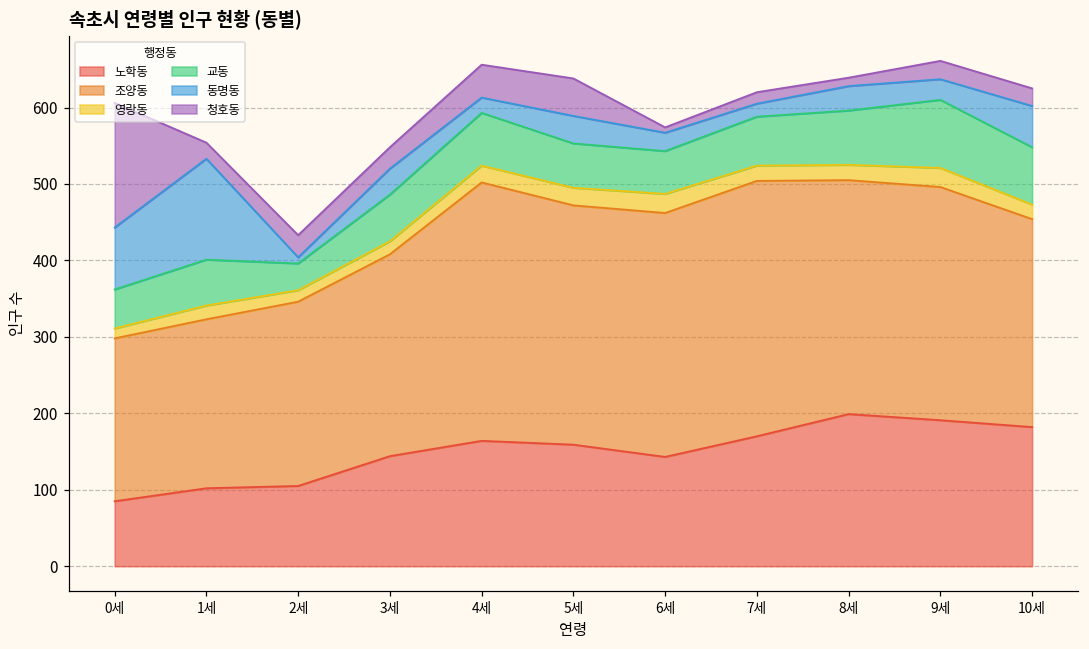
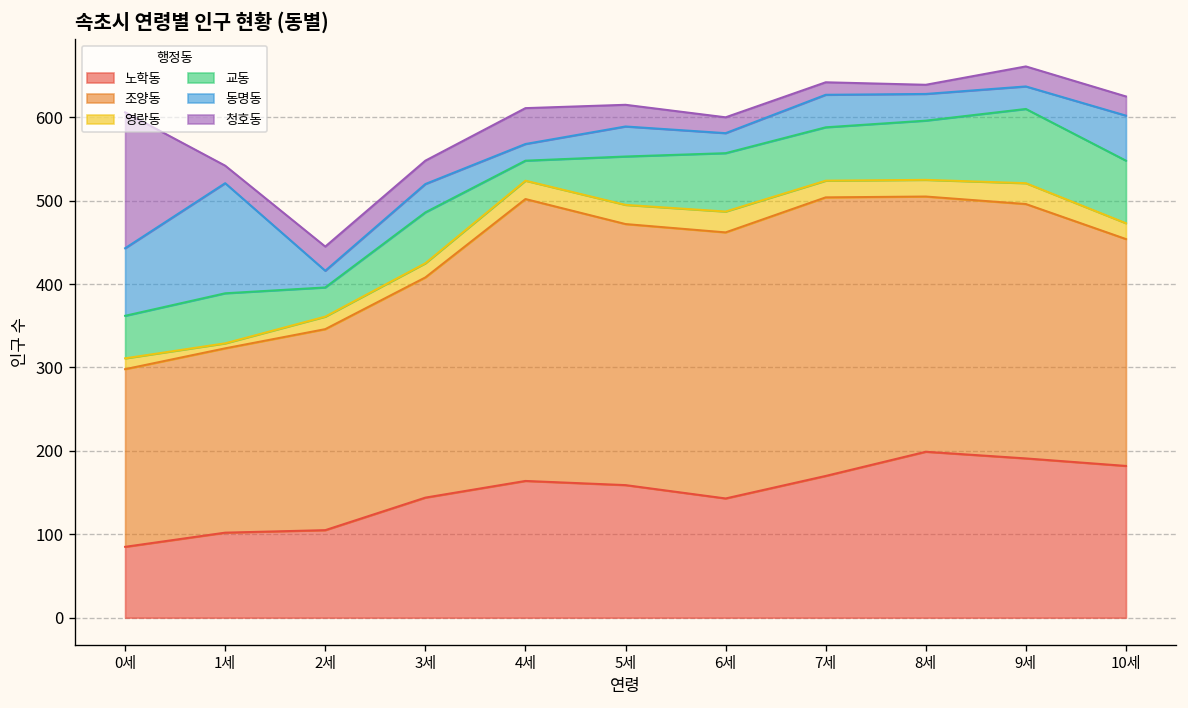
영랑동, 1세: 20 -> 10
동명동, 2세: 10 -> 20
교동, 4세: 70 -> 20
청호동, 5세: 50 -> 30
교동, 6세: 60 -> 70
청호동, 6세: 10 -> 20
동명동, 7세: 20 -> 40
